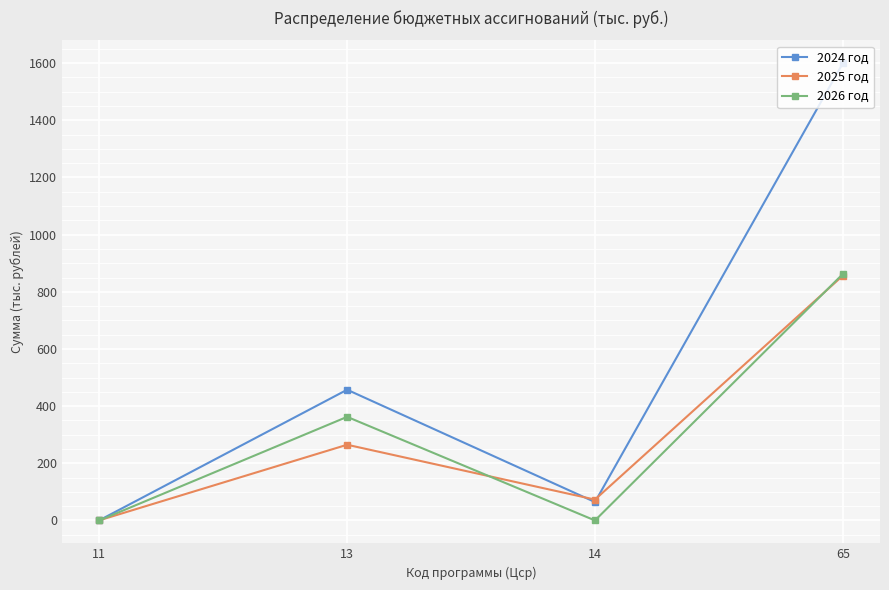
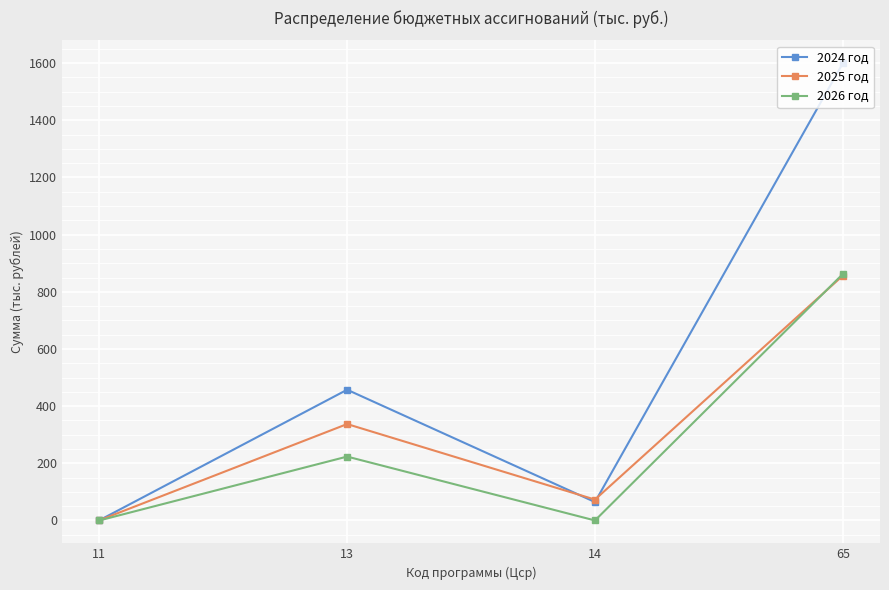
2025 год, 13: 260 -> 340
2026 год, 13: 360 -> 220
